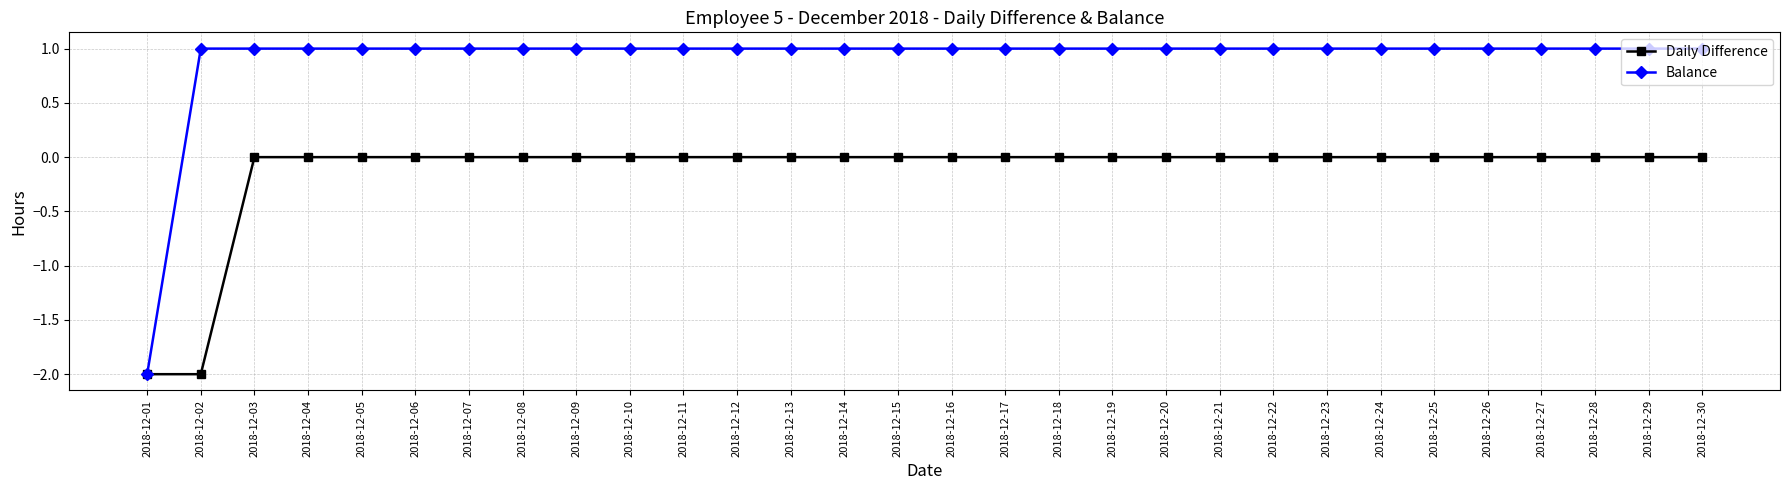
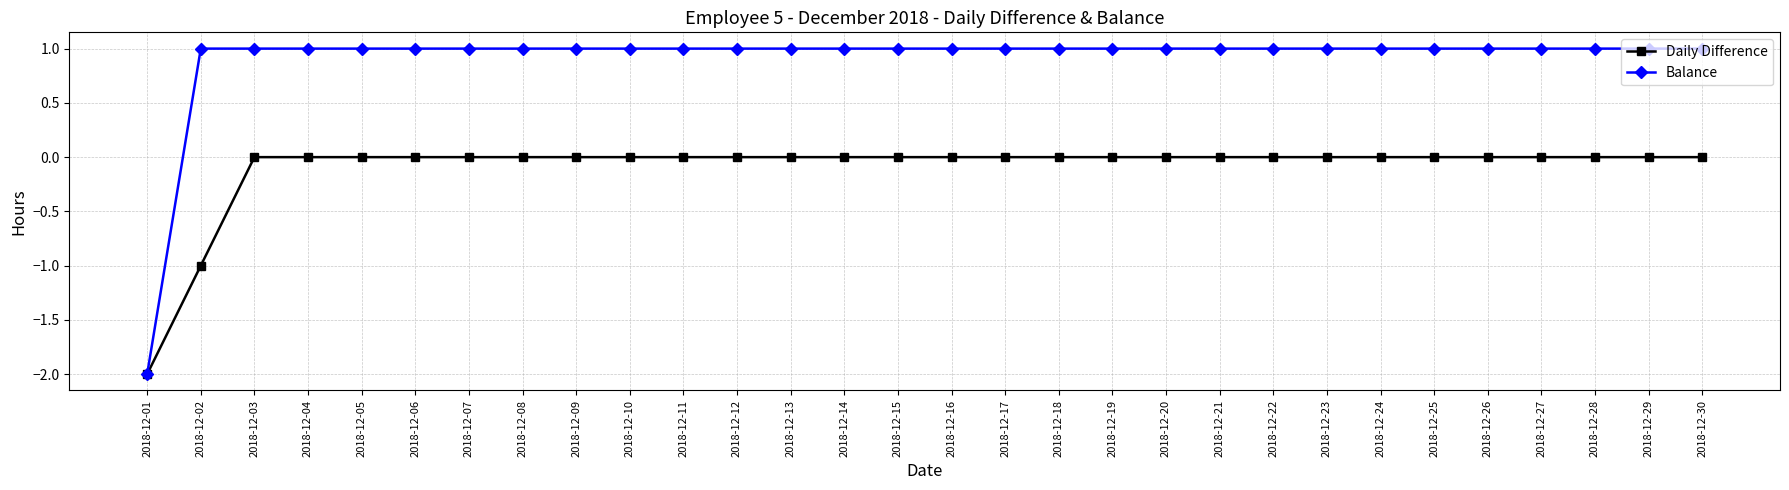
Daily Difference, 2018-12-02: -2 -> -1
